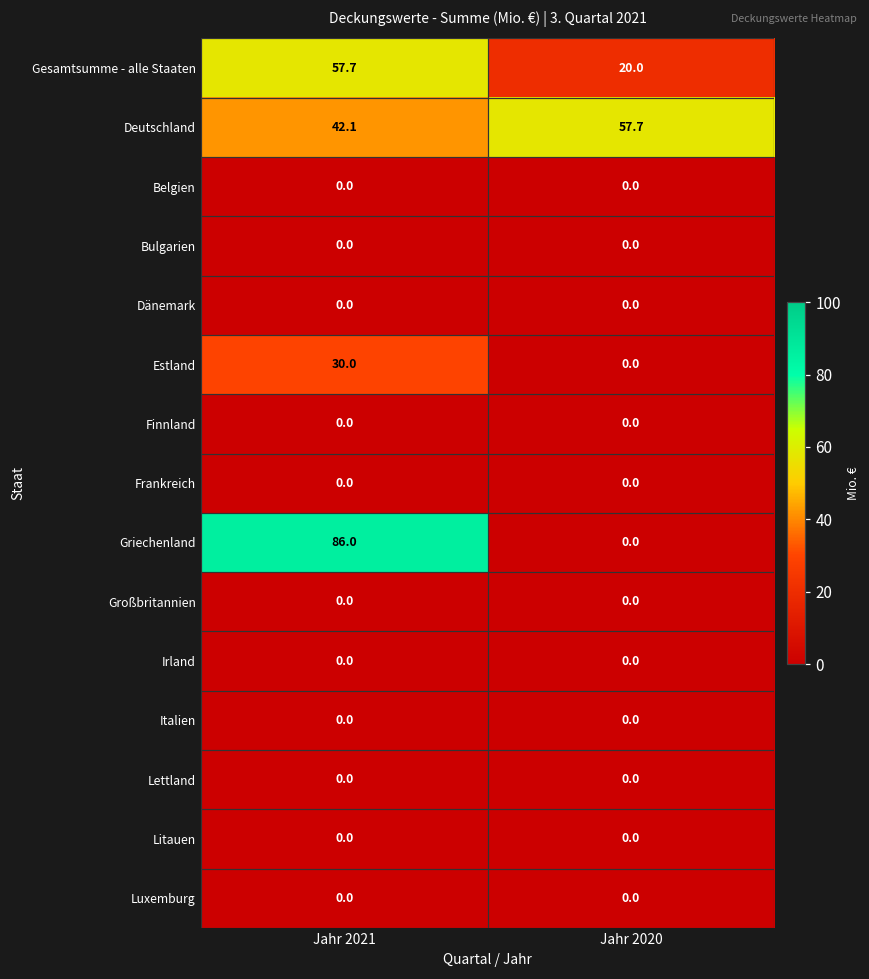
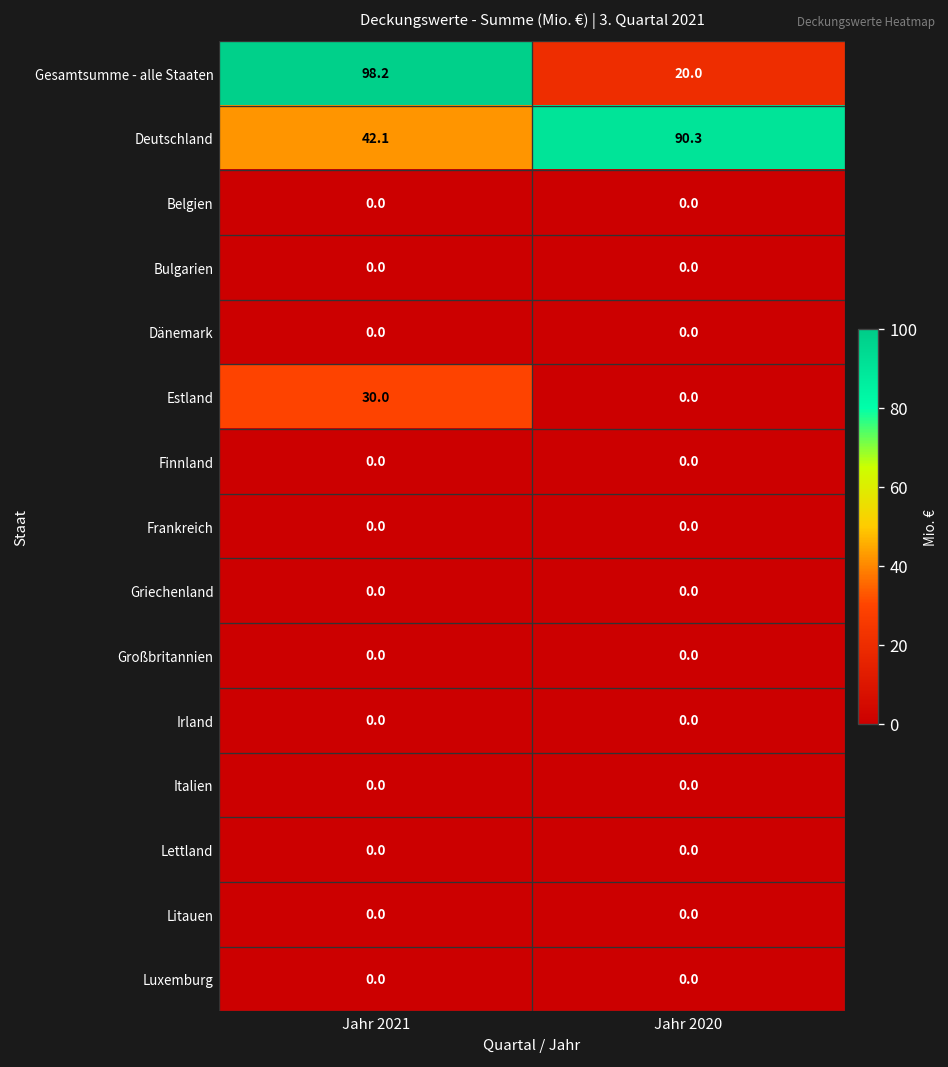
Gesamtsumme - alle Staaten, Jahr 2021: 57.7 -> 98.2
Deutschland, Jahr 2020: 57.7 -> 90.3
Griechenland, Jahr 2021: 86.0 -> 0.0
